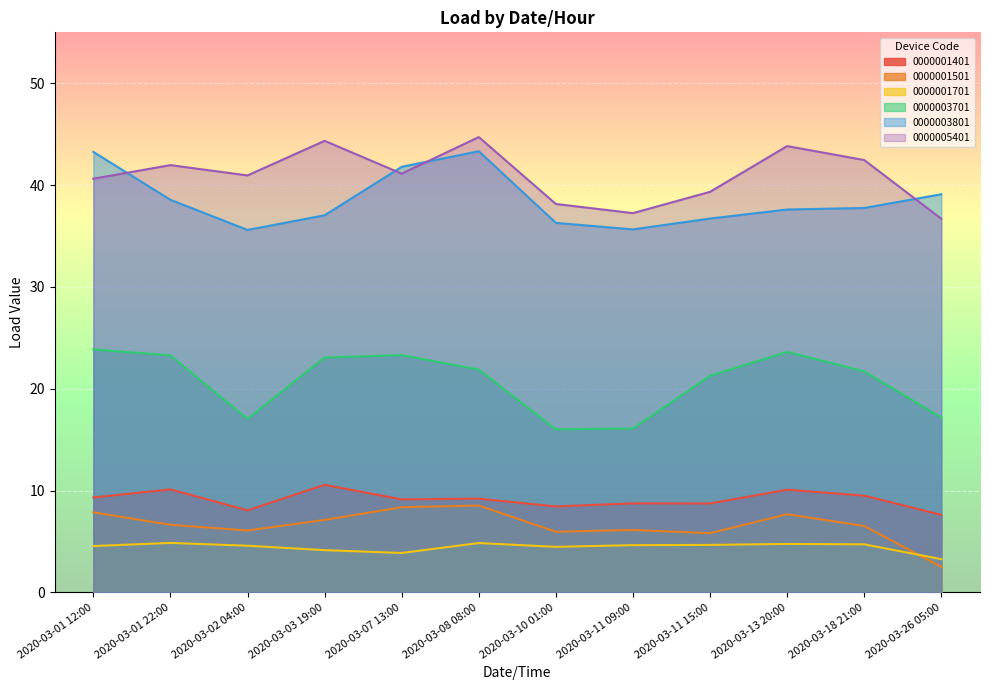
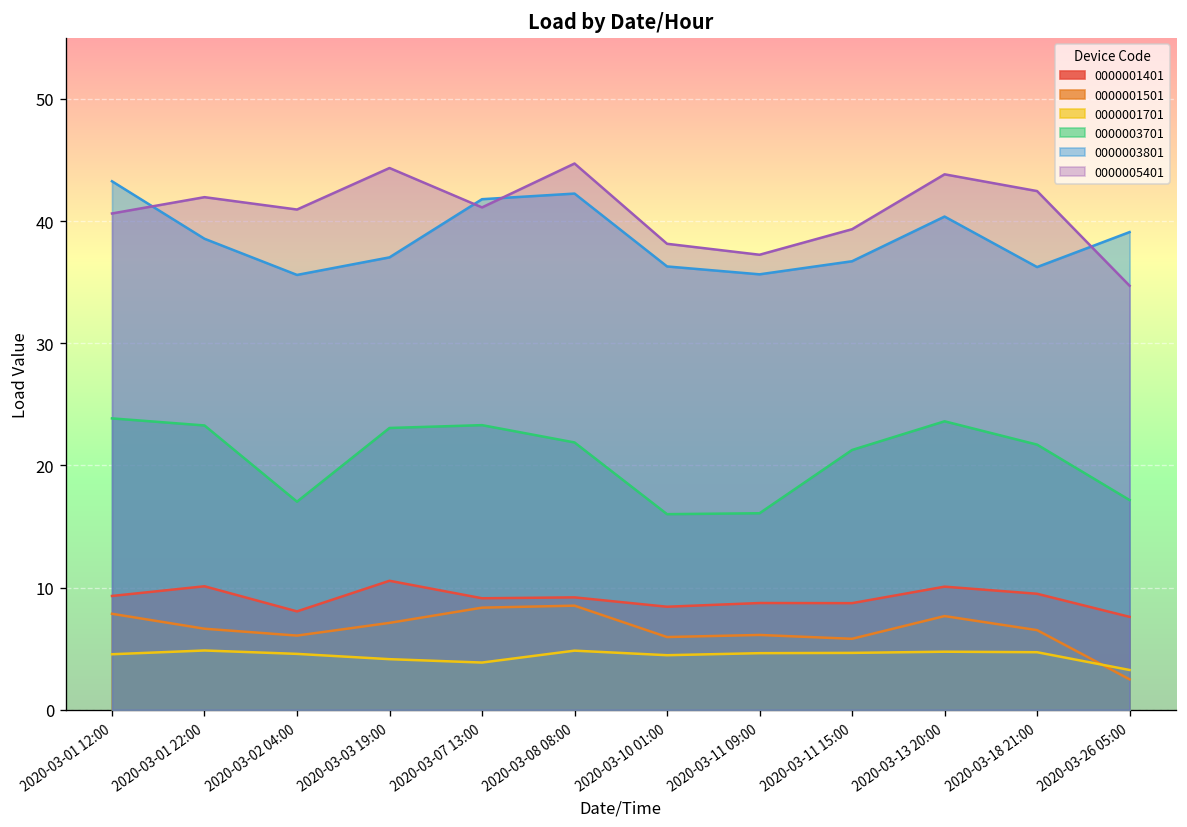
0000003801, 2020-03-08 08:00: 43.3 -> 42.3
0000003801, 2020-03-13 20:00: 37.6 -> 40.4
0000003801, 2020-03-18 21:00: 37.8 -> 36.2
0000005401, 2020-03-26 05:00: 36.7 -> 34.7
